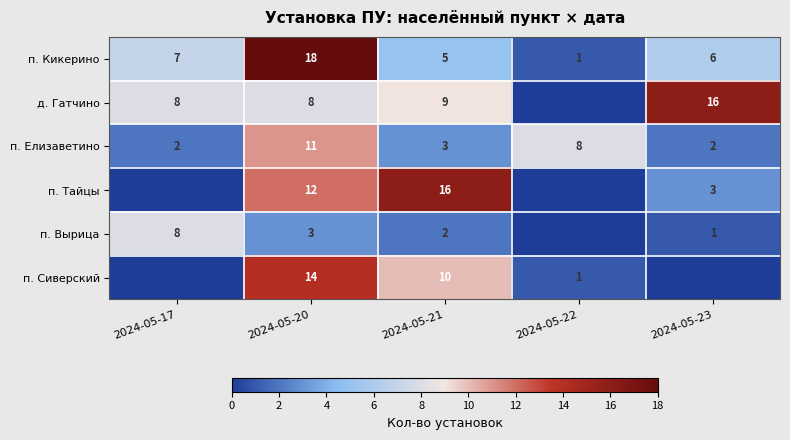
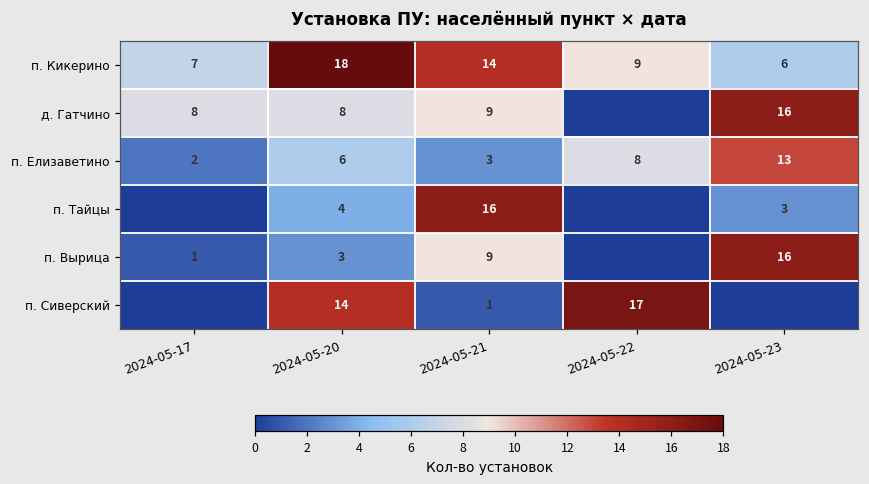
п. Кикерино, 2024-05-21: 5 -> 14
п. Кикерино, 2024-05-22: 1 -> 9
п. Елизаветино, 2024-05-20: 11 -> 6
п. Елизаветино, 2024-05-23: 2 -> 13
п. Тайцы, 2024-05-20: 12 -> 4
п. Вырица, 2024-05-17: 8 -> 1
п. Вырица, 2024-05-21: 2 -> 9
п. Вырица, 2024-05-23: 1 -> 16
п. Сиверский, 2024-05-21: 10 -> 1
п. Сиверский, 2024-05-22: 1 -> 17
